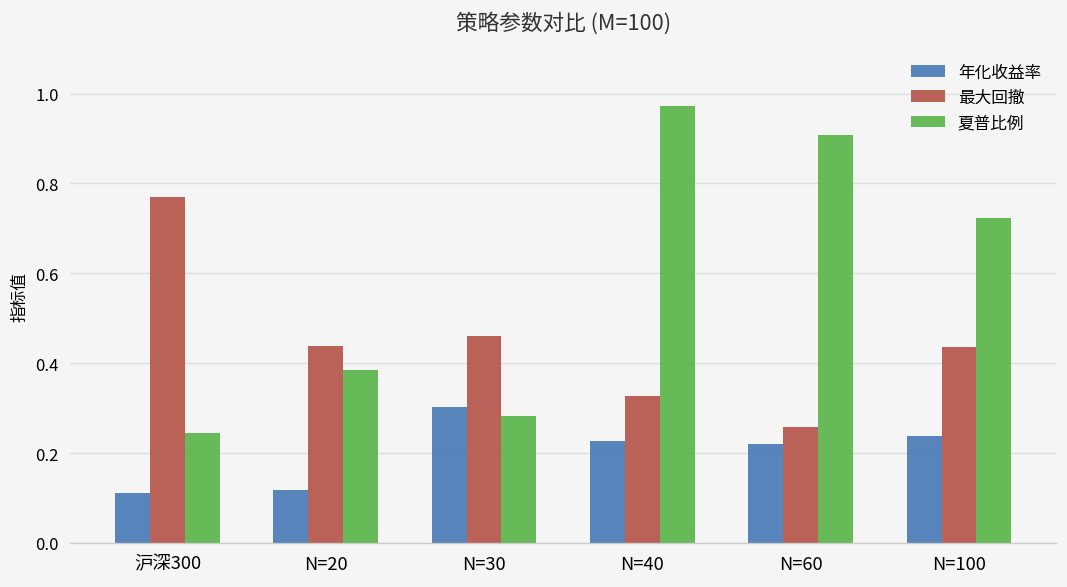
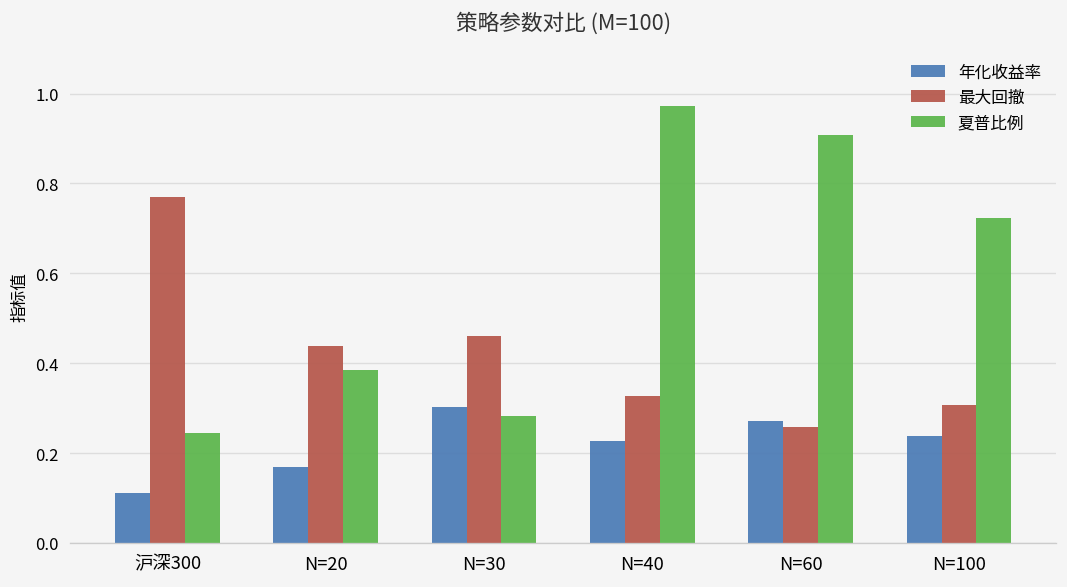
年化收益率, N=20: 0.12 -> 0.17
年化收益率, N=60: 0.22 -> 0.27
最大回撤, N=100: 0.43 -> 0.31
